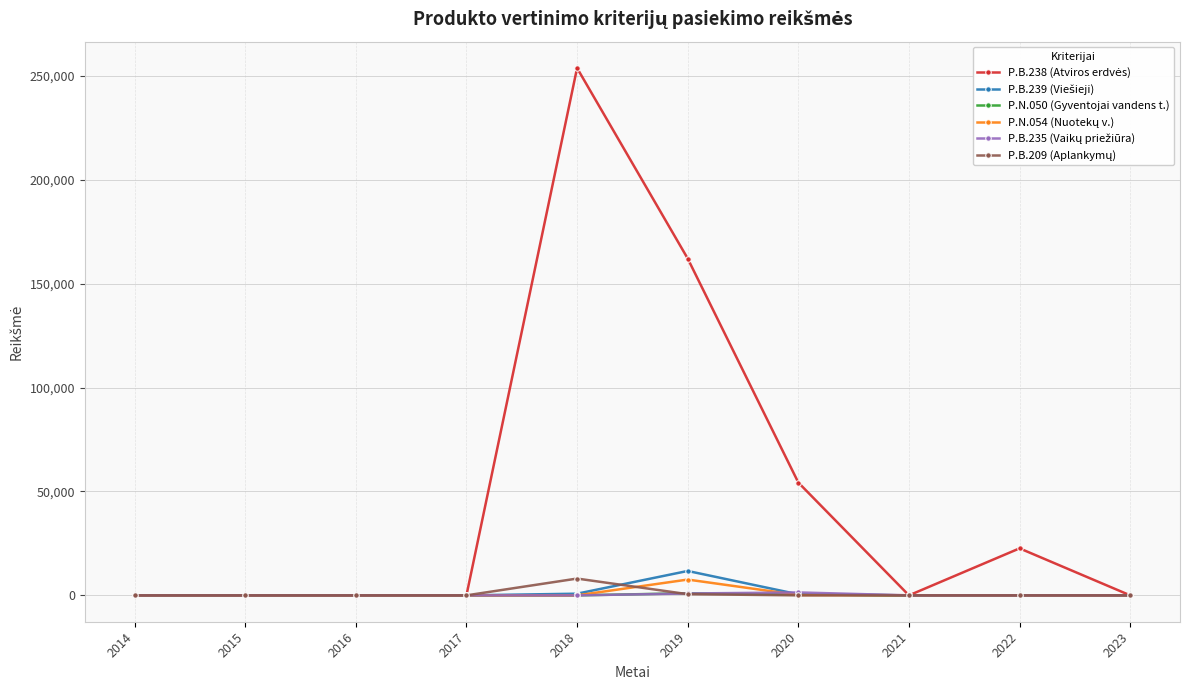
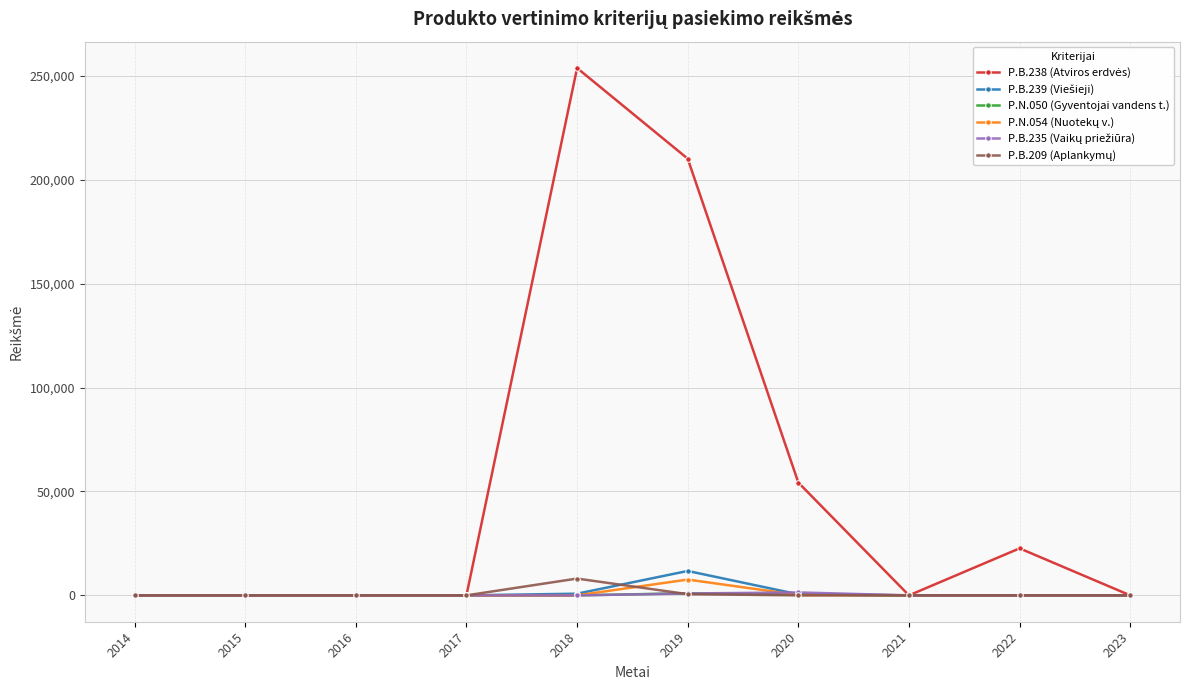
P.B.238 (Atviros erdvės), 2019: 162,000 -> 210,000
